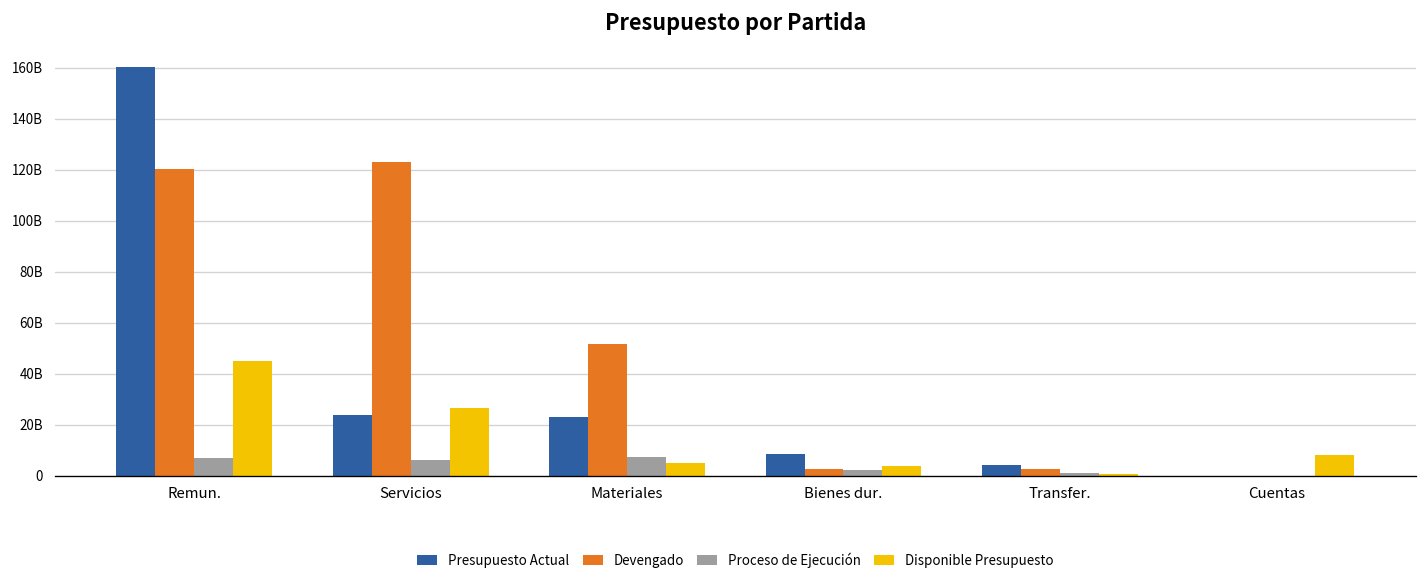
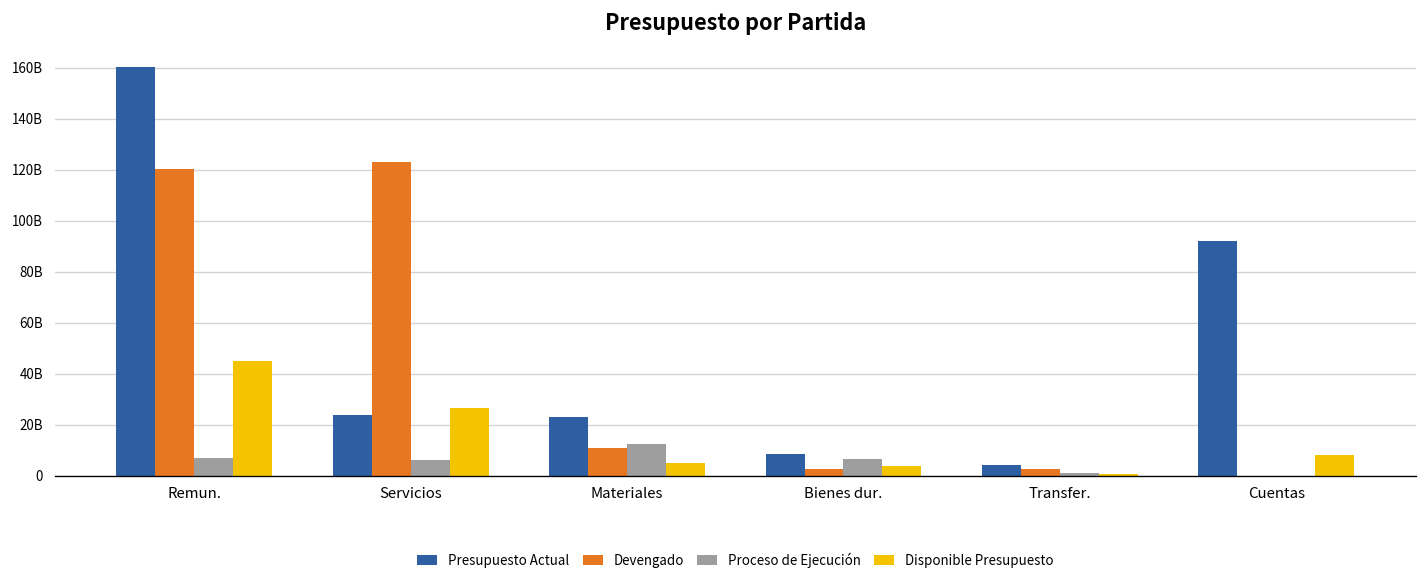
Devengado, Materiales: 52000000000 -> 11000000000
Proceso de Ejecución, Materiales: 7000000000 -> 12000000000
Proceso de Ejecución, Bienes dur.: 2000000000 -> 7000000000
Presupuesto Actual, Cuentas: 0 -> 92000000000
